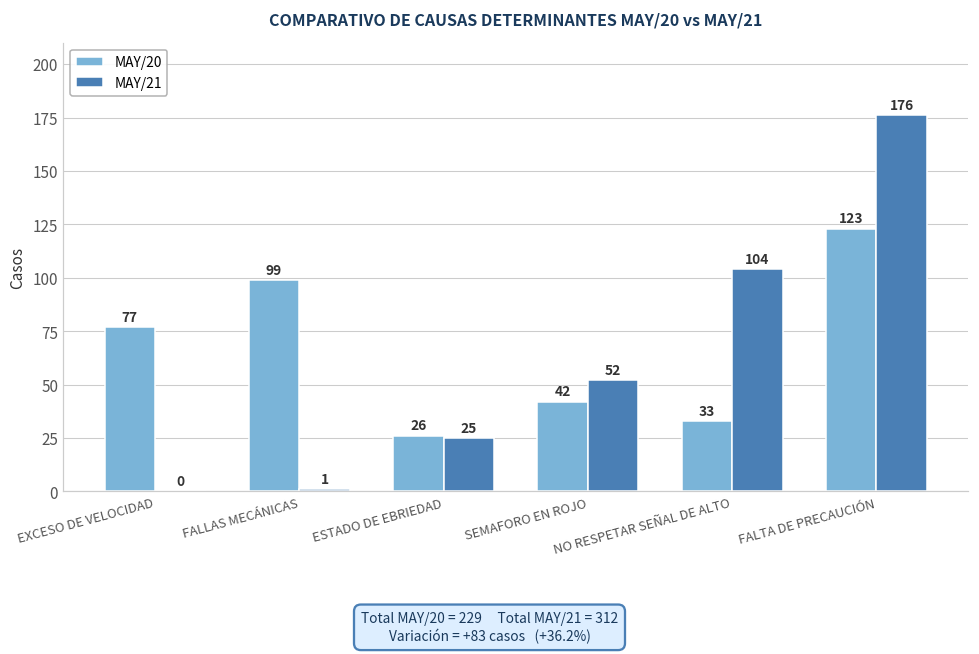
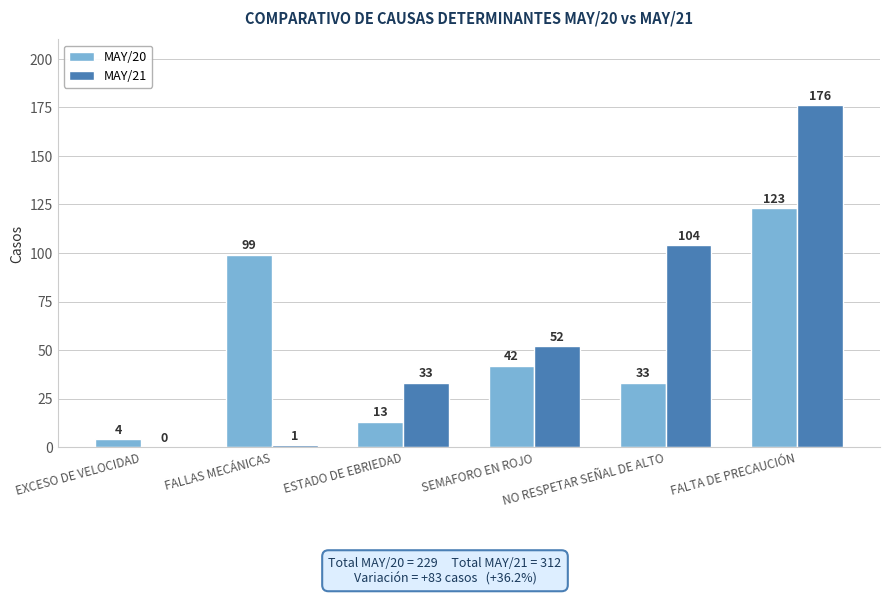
MAY/20, EXCESO DE VELOCIDAD: 77 -> 4
MAY/20, ESTADO DE EBRIEDAD: 26 -> 13
MAY/21, ESTADO DE EBRIEDAD: 25 -> 33
